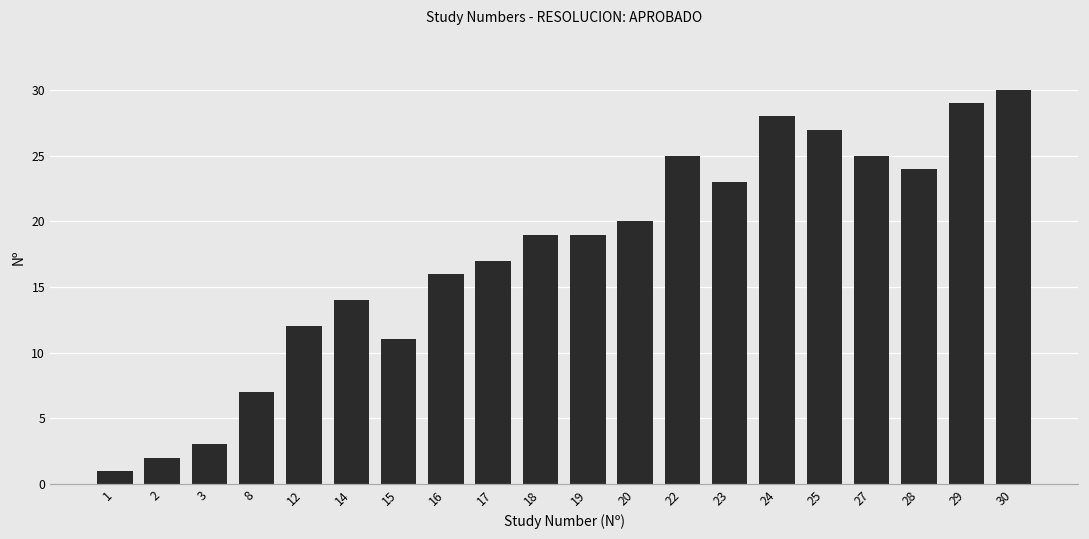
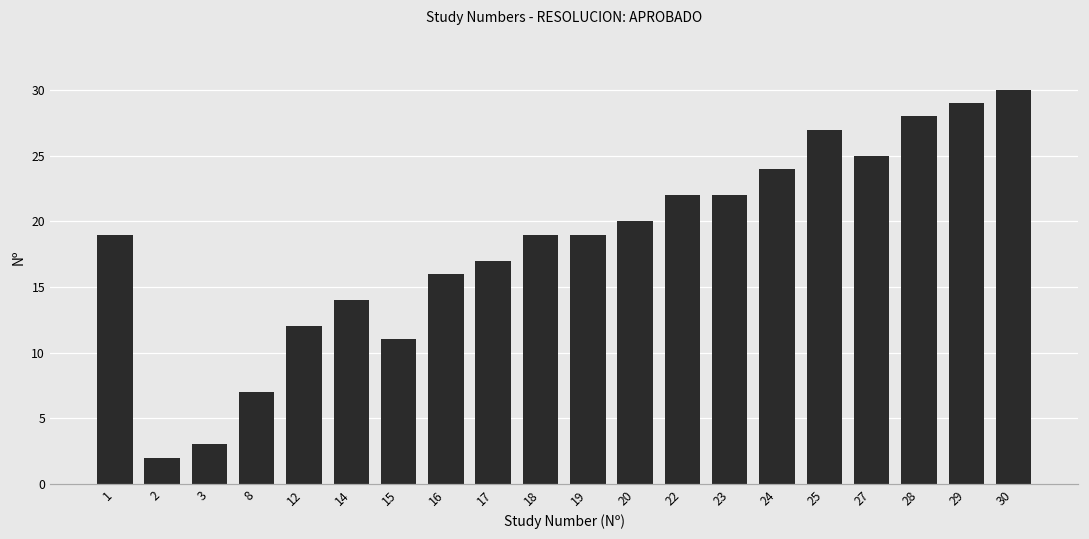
1: 1 -> 19
22: 25 -> 22
23: 23 -> 22
24: 28 -> 24
28: 24 -> 28
